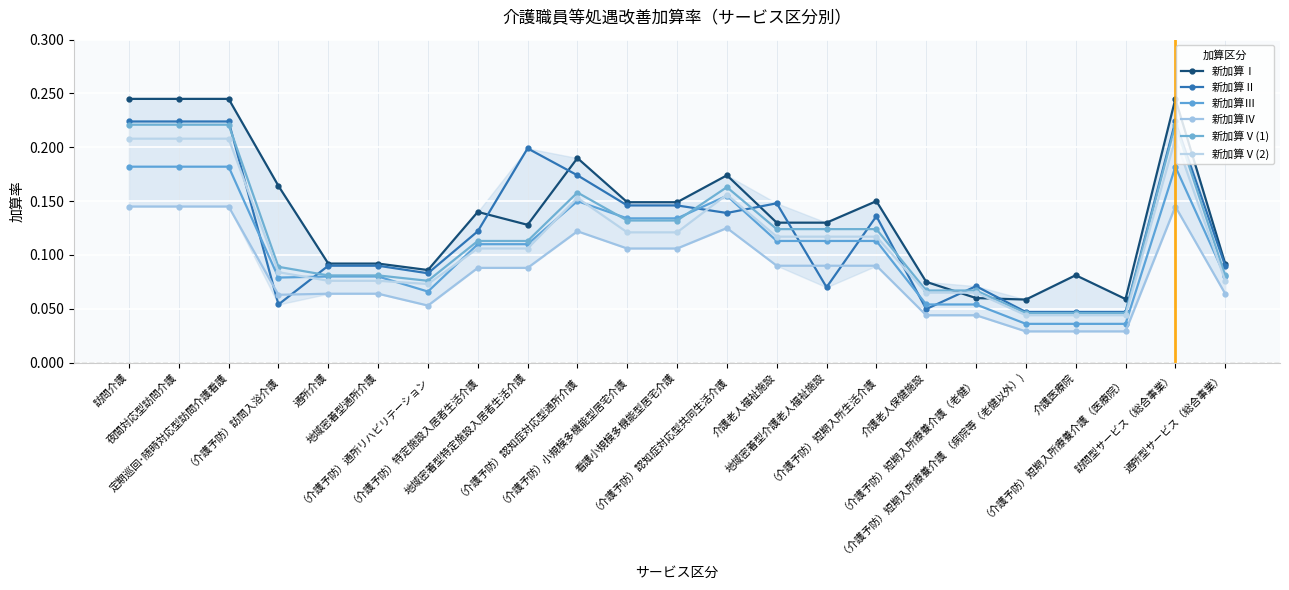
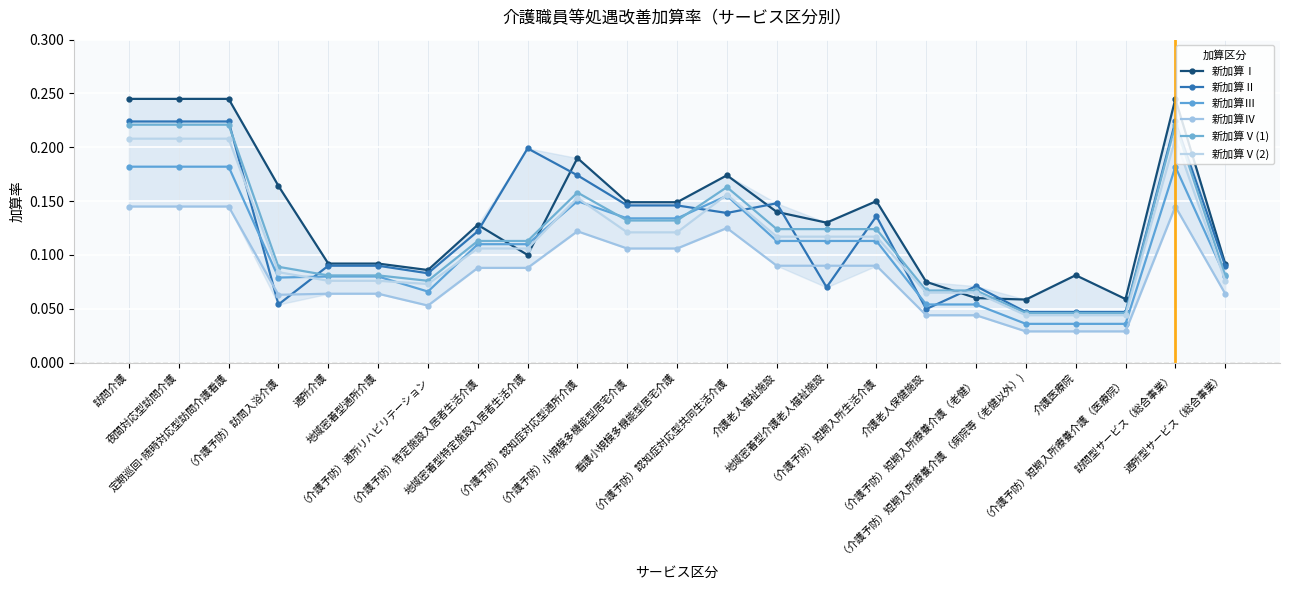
新加算Ⅰ, （介護予防）特定施設入居者生活介護: 0.140 -> 0.128
新加算Ⅰ, 地域密着型特定施設入居者生活介護: 0.128 -> 0.100
新加算Ⅰ, 介護老人福祉施設: 0.13 -> 0.14
